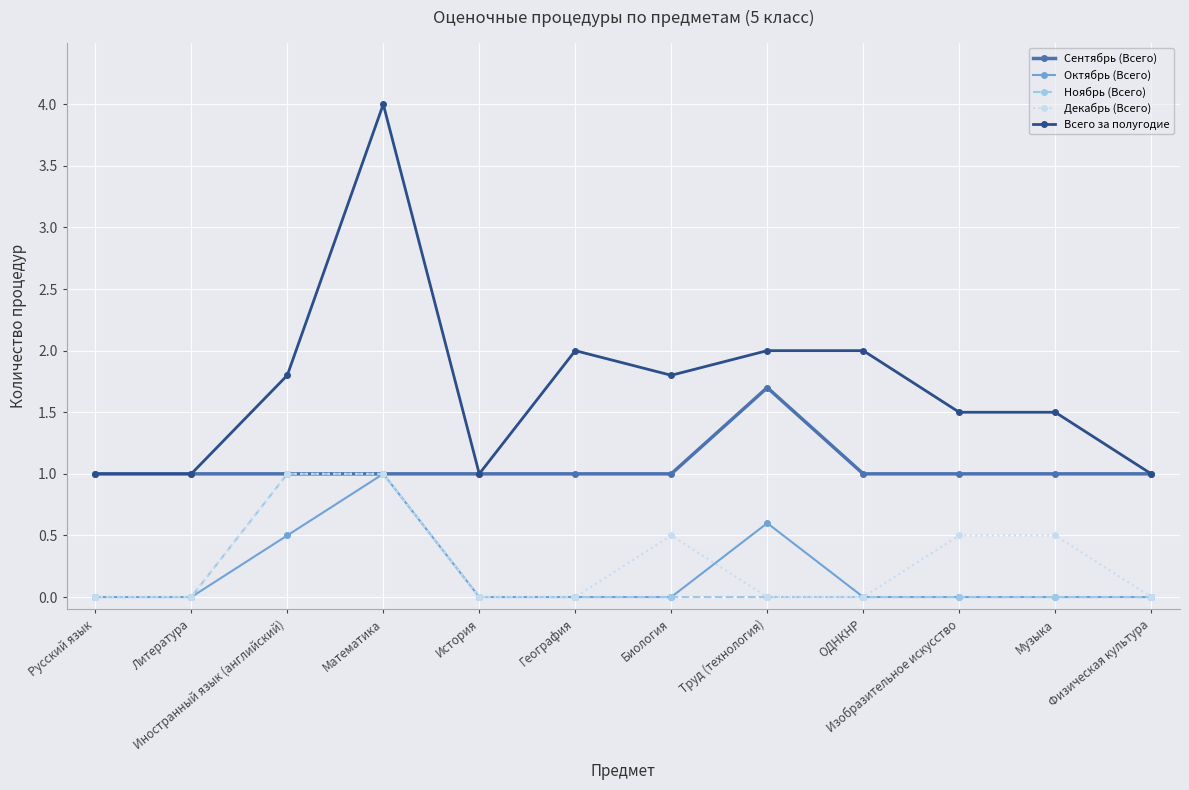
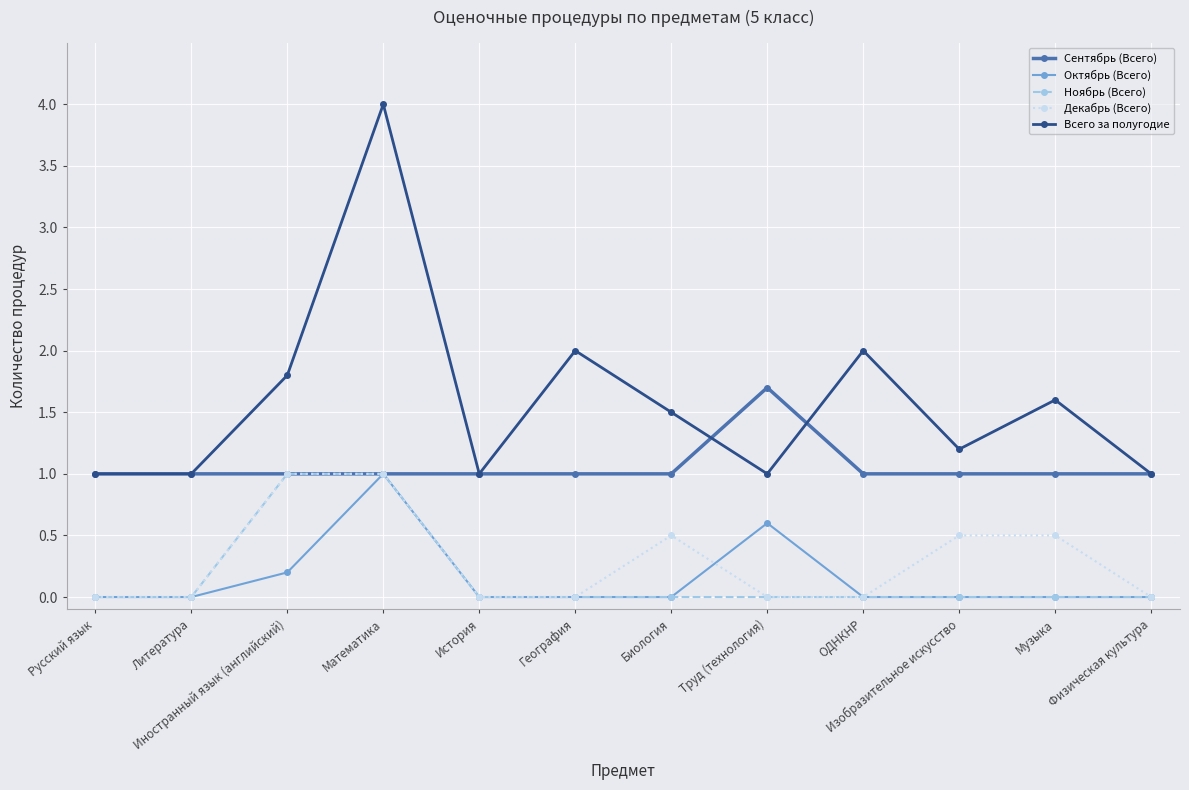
Октябрь (Всего), Иностранный язык (английский): 0.5 -> 0.2
Всего за полугодие, Биология: 1.8 -> 1.5
Всего за полугодие, Труд (технология): 2 -> 1
Всего за полугодие, Изобразительное искусство: 1.5 -> 1.2
Всего за полугодие, Музыка: 1.5 -> 1.6
